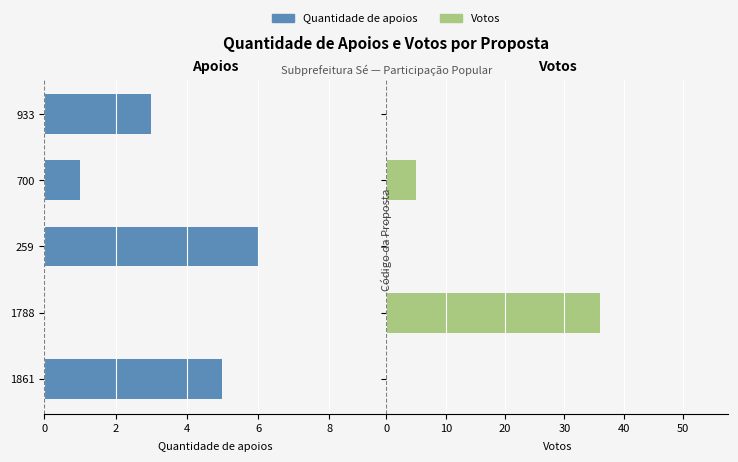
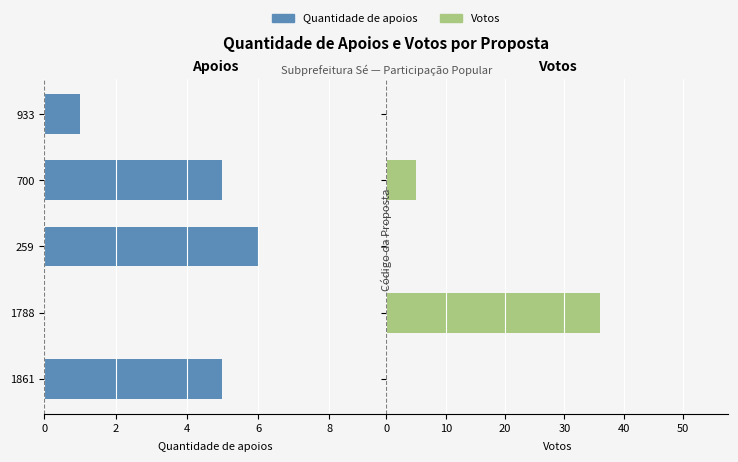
Apoios, 933: 3 -> 1
Apoios, 700: 1 -> 5
